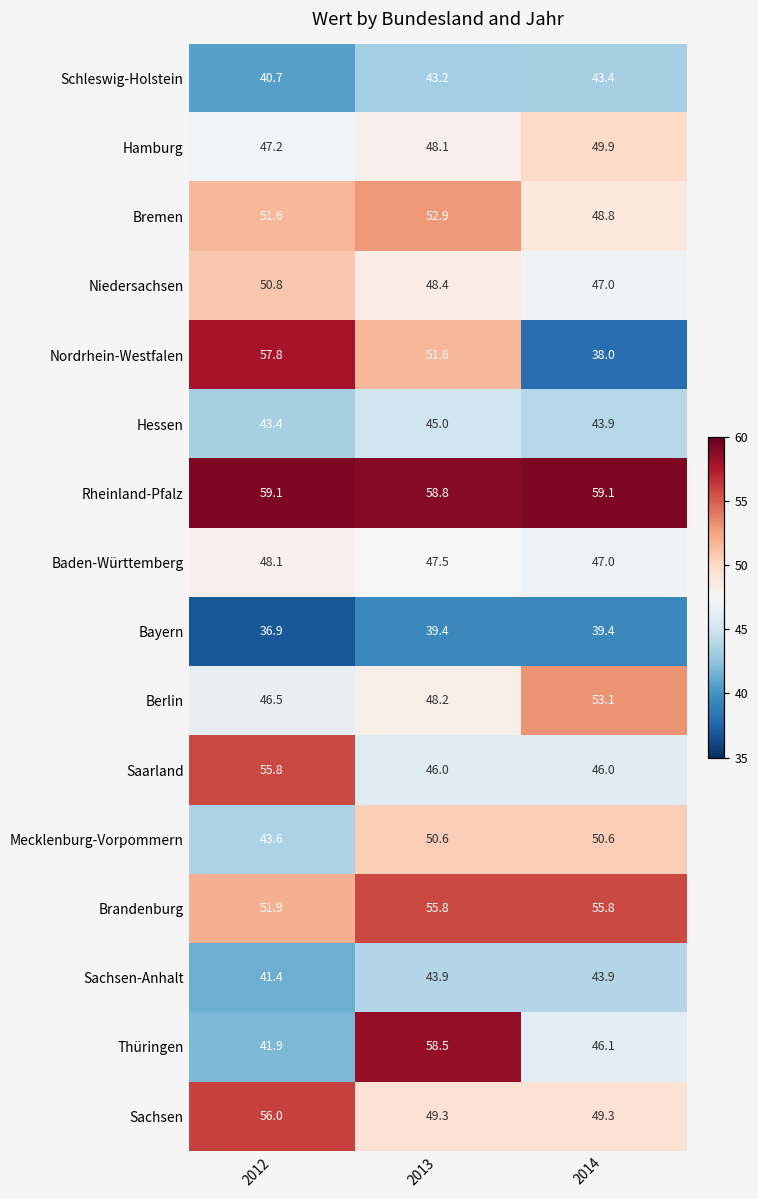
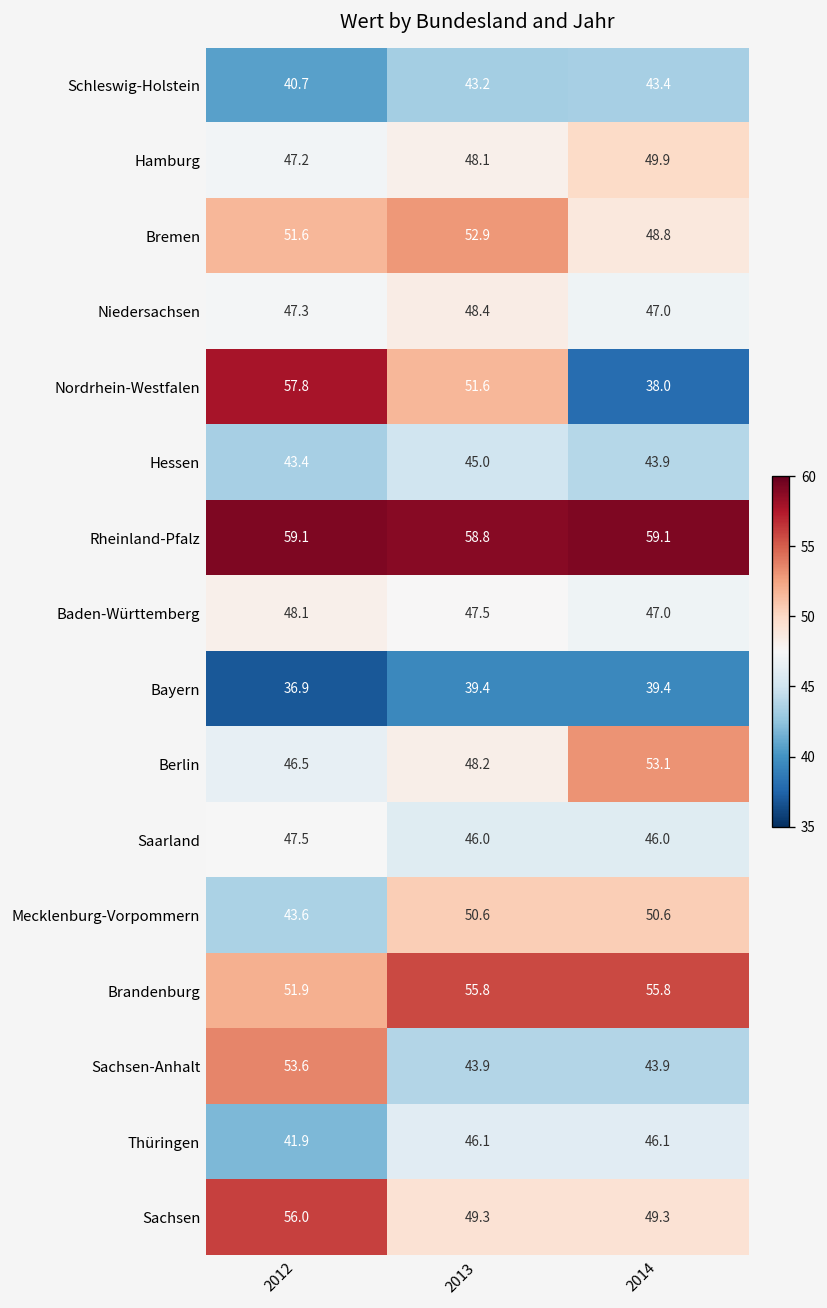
Niedersachsen, 2012: 50.8 -> 47.3
Saarland, 2012: 55.8 -> 47.5
Sachsen-Anhalt, 2012: 41.4 -> 53.6
Thüringen, 2013: 58.5 -> 46.1
